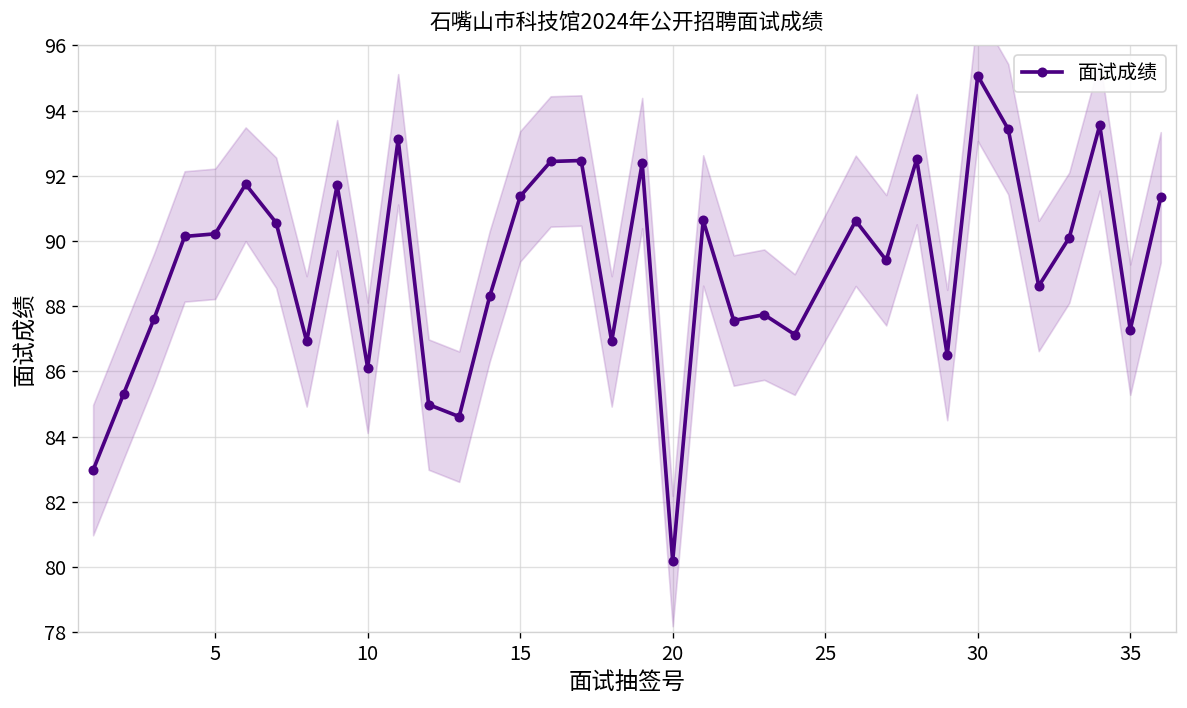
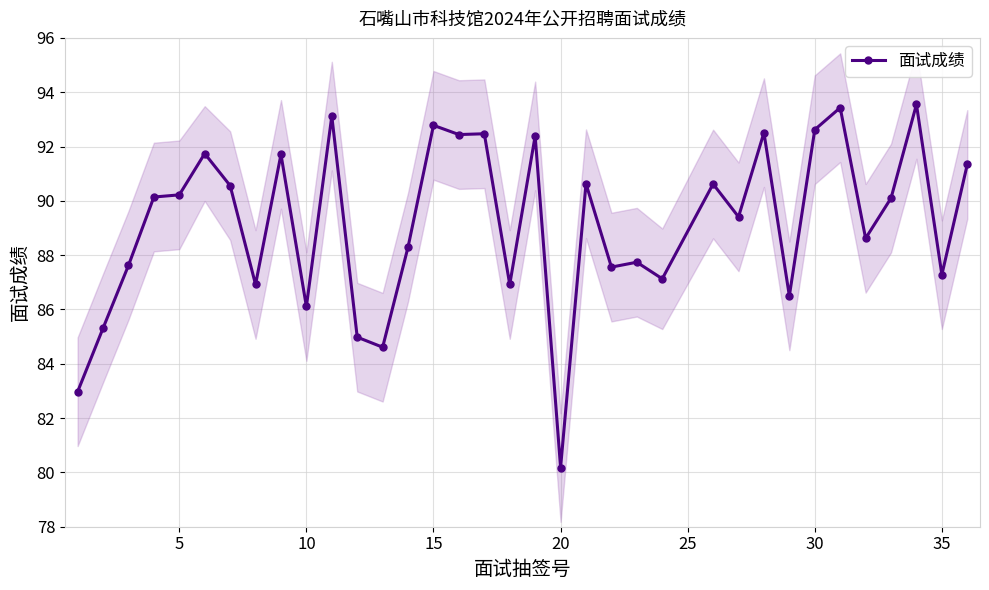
面试成绩, 15: 91.4 -> 92.8
面试成绩, 30: 95.1 -> 92.6
